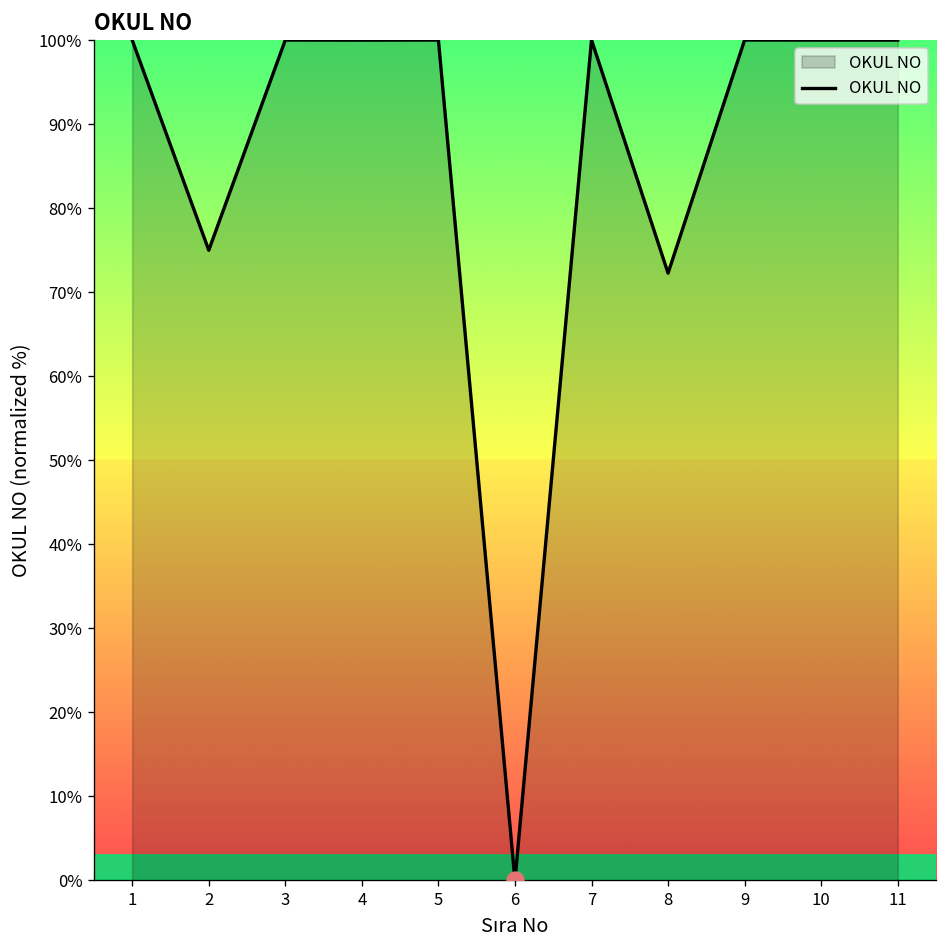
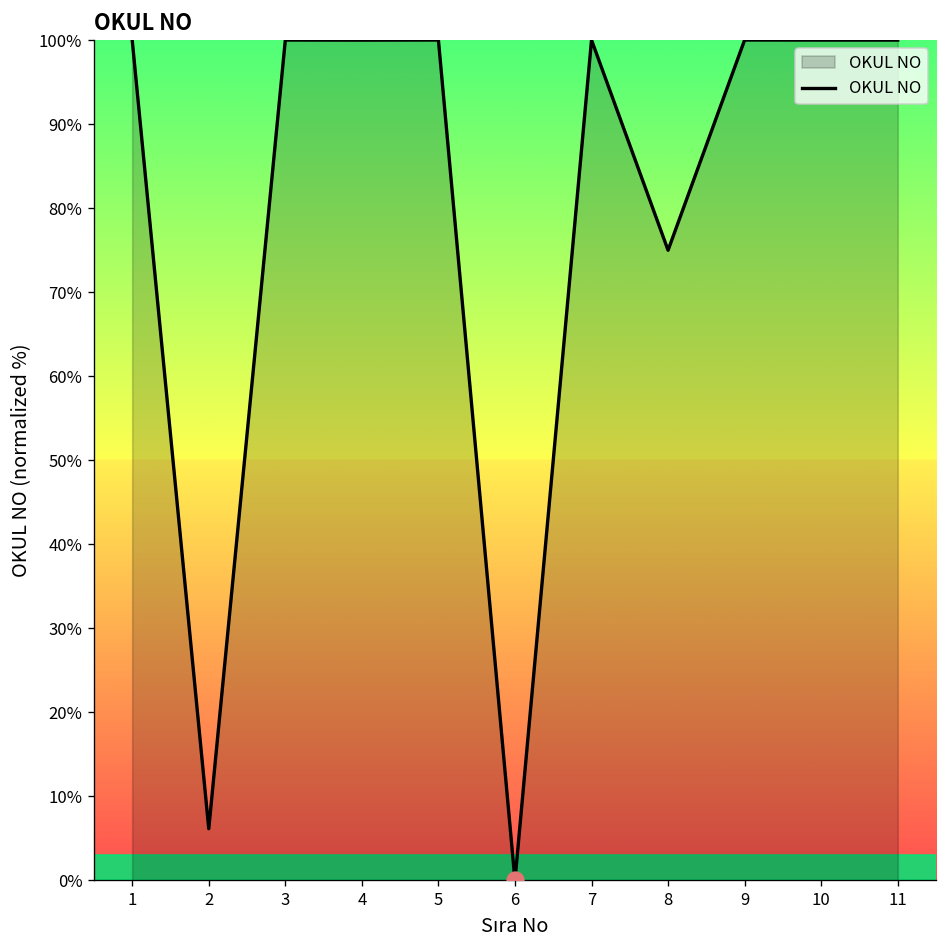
OKUL NO, 2: 75% -> 6%
OKUL NO, 8: 72% -> 75%
